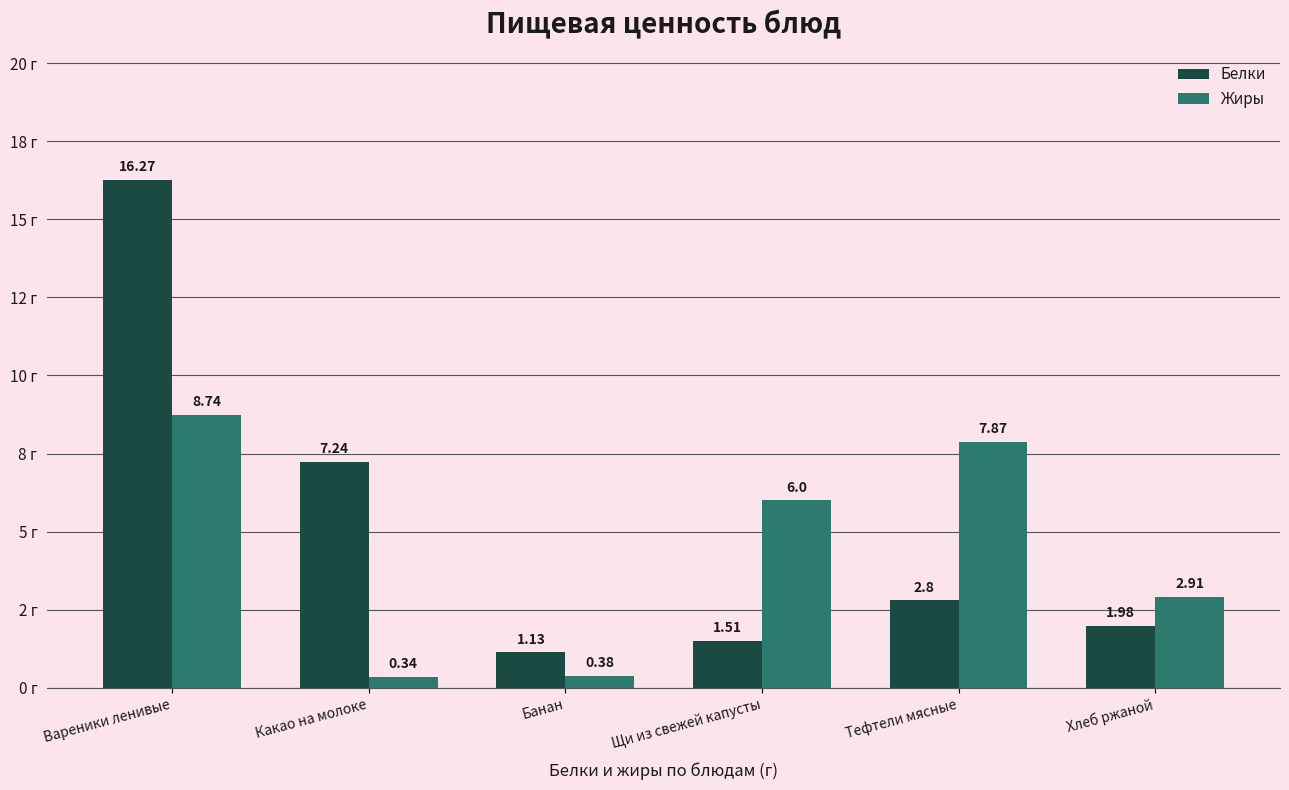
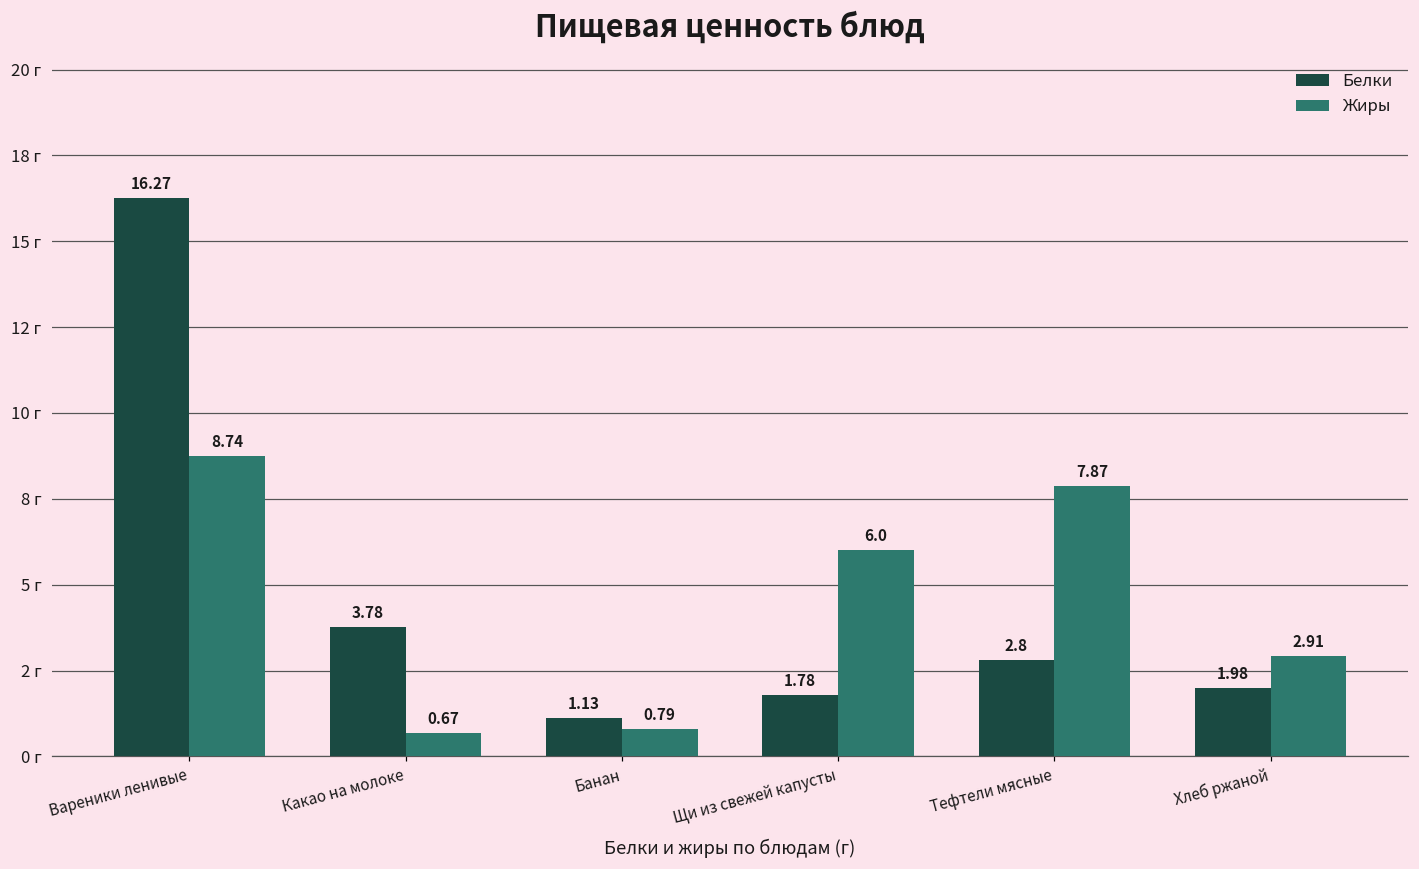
Белки, Какао на молоке: 7.24 -> 3.78
Жиры, Какао на молоке: 0.34 -> 0.67
Жиры, Банан: 0.38 -> 0.79
Белки, Щи из свежей капусты: 1.51 -> 1.78
